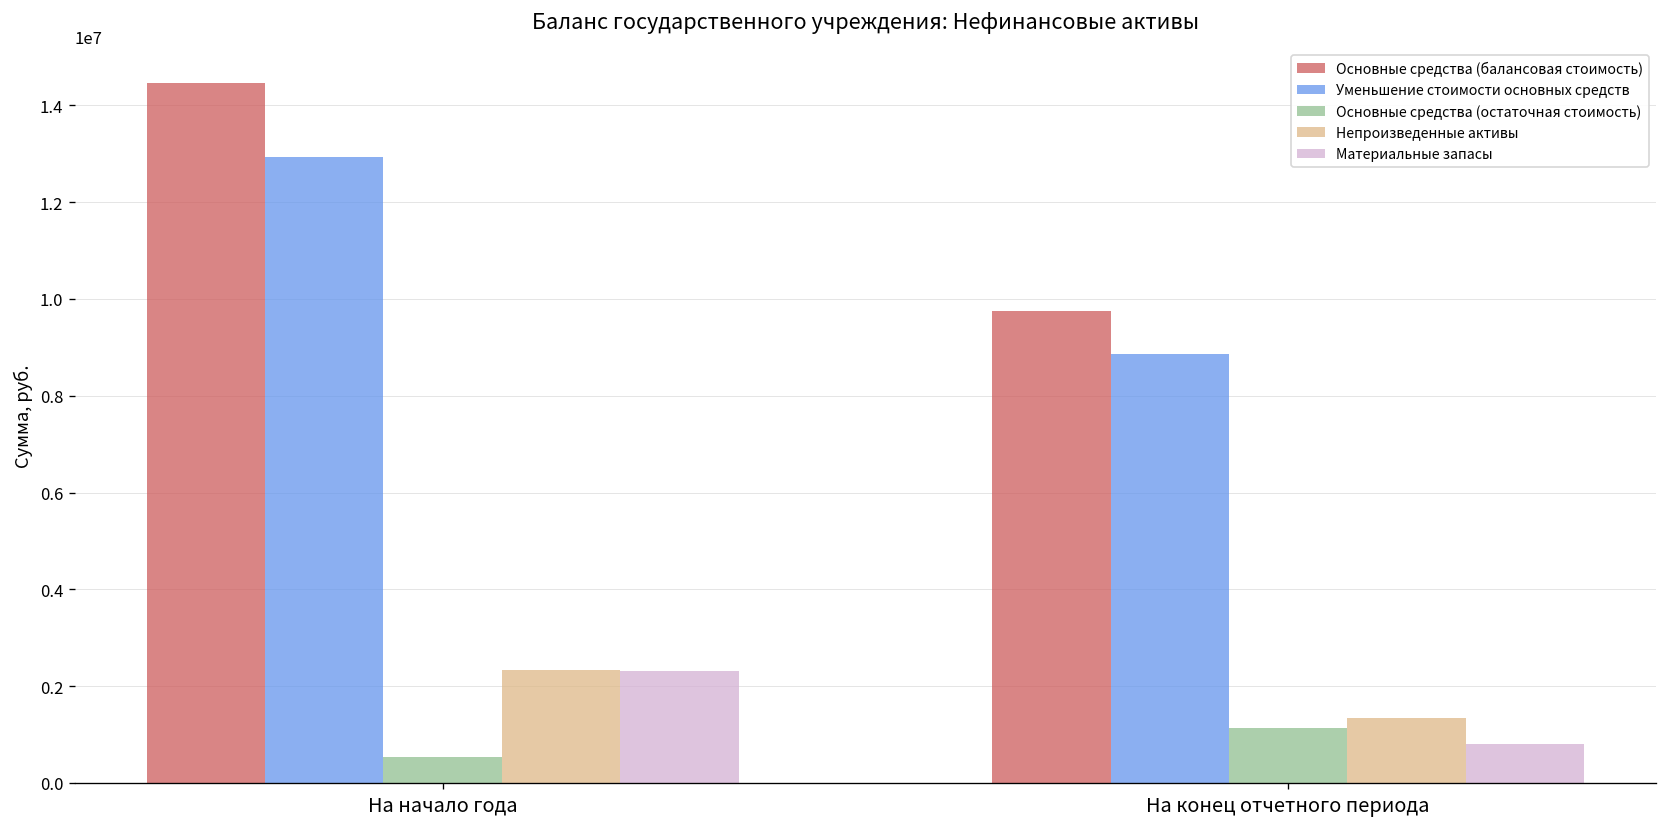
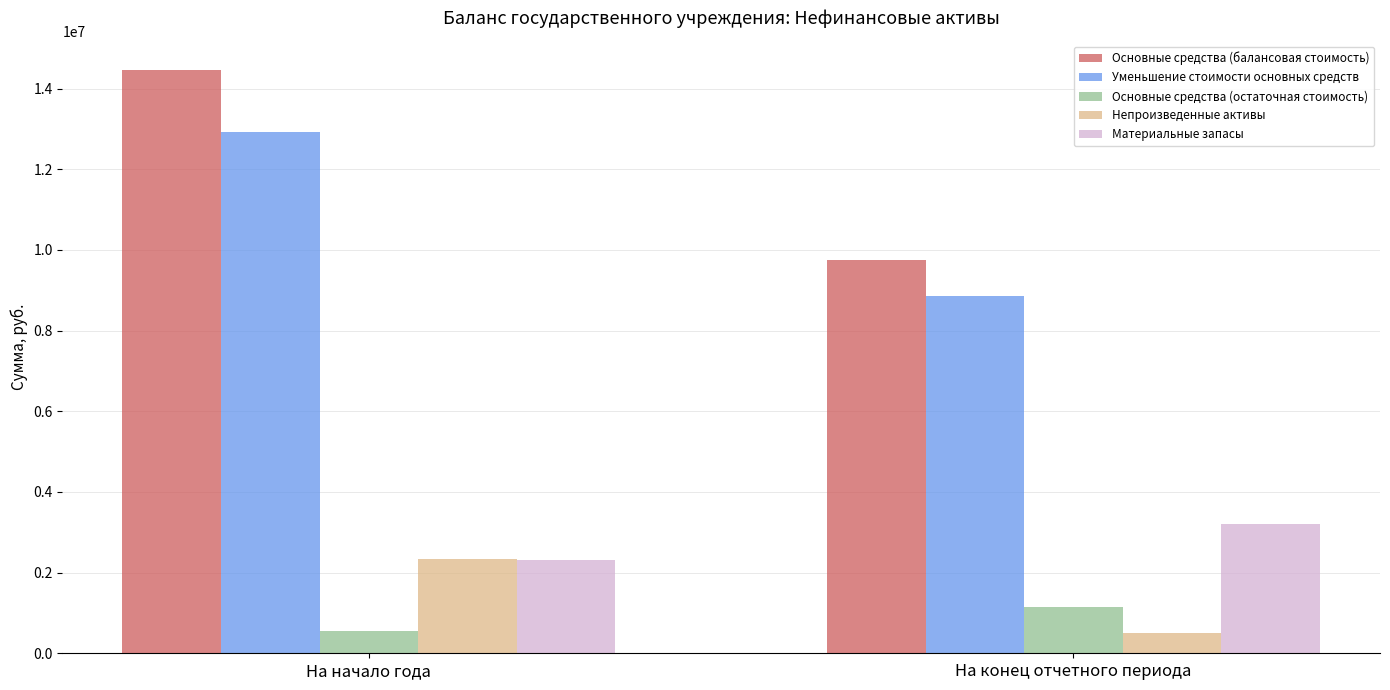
Непроизведенные активы, На конец отчетного периода: 1300000 -> 500000
Материальные запасы, На конец отчетного периода: 800000 -> 3200000
